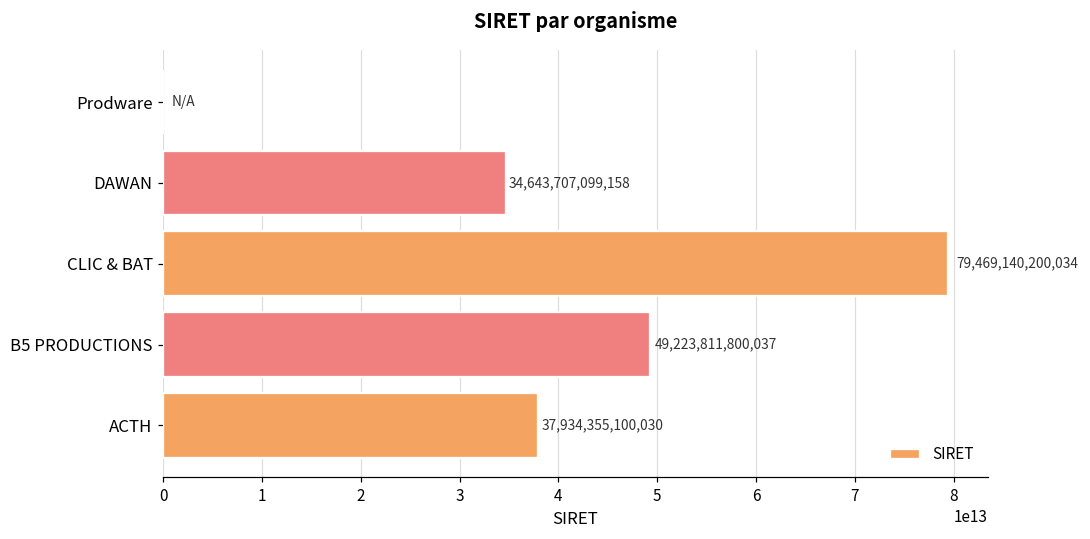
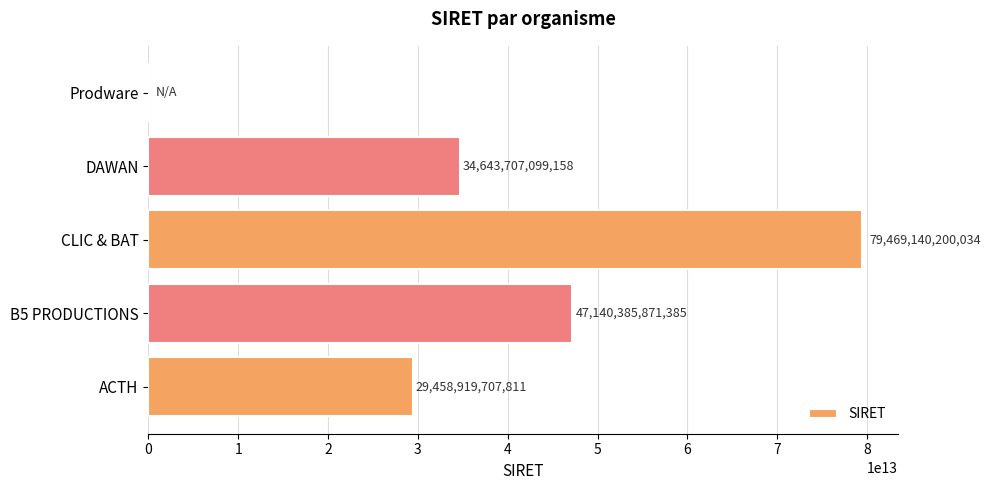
B5 PRODUCTIONS: 49,223,811,800,037 -> 47,140,385,871,385
ACTH: 37,934,355,100,030 -> 29,458,919,707,811
